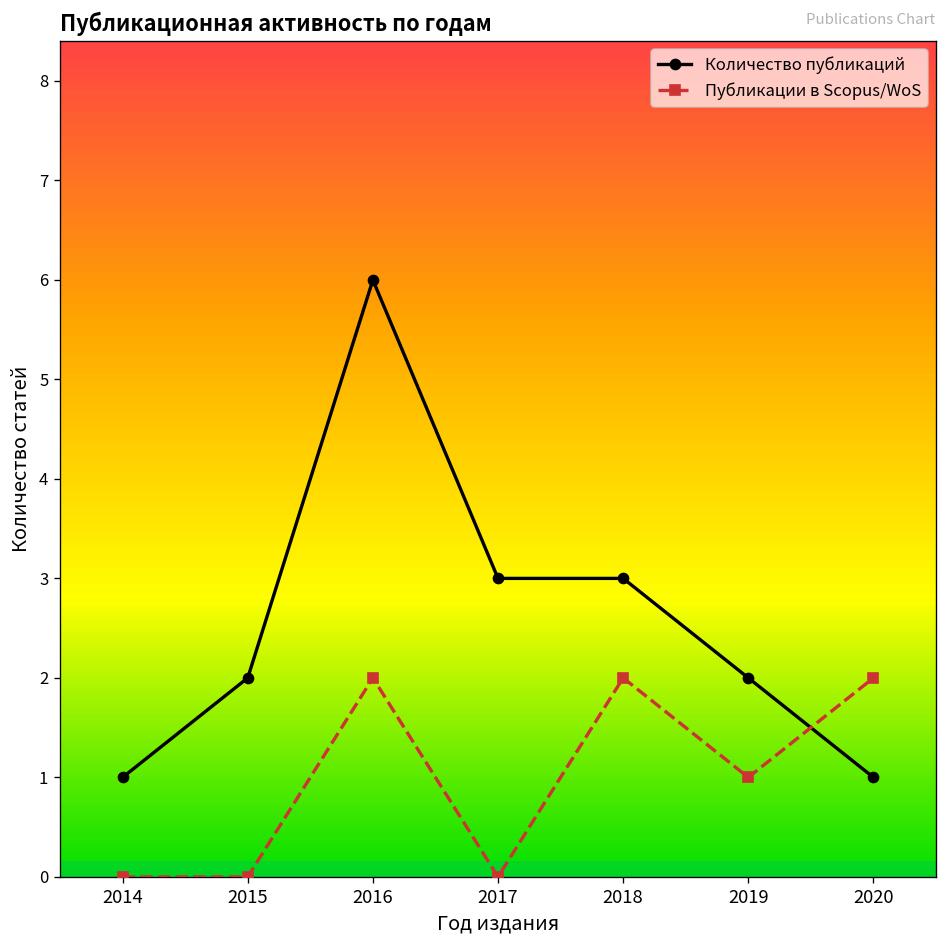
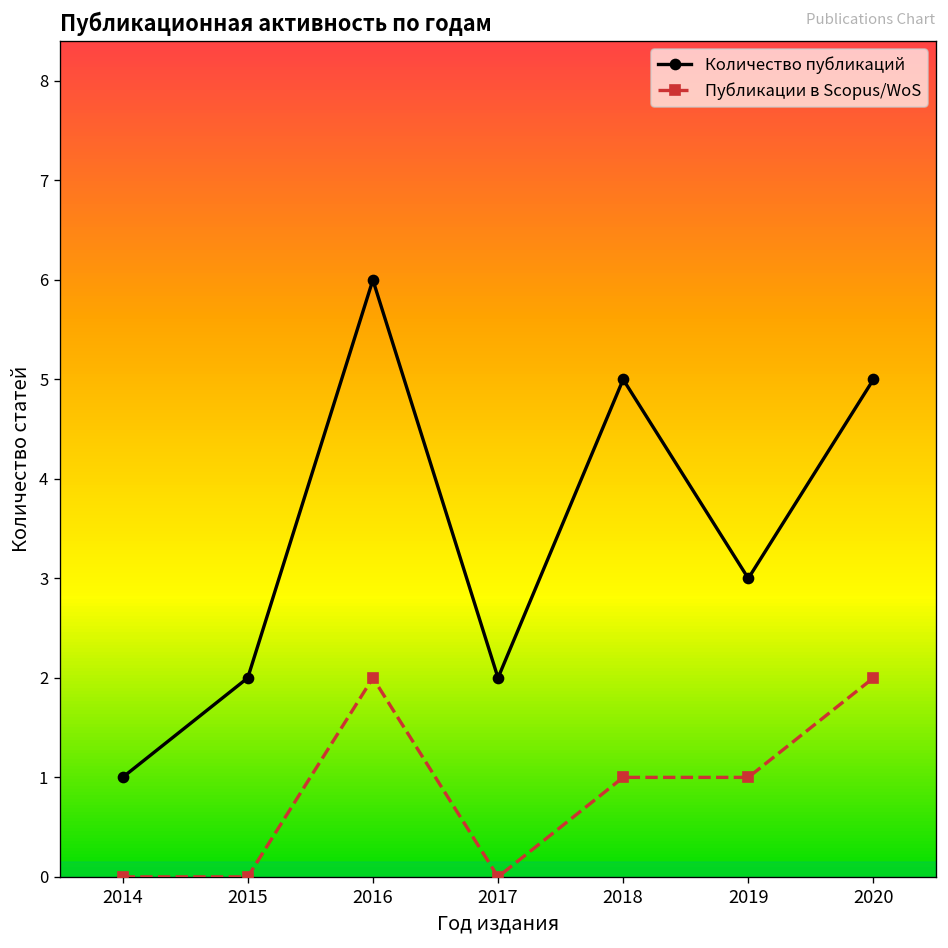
Количество публикаций, 2017: 3 -> 2
Количество публикаций, 2018: 3 -> 5
Публикации в Scopus/WoS, 2018: 2 -> 1
Количество публикаций, 2019: 2 -> 3
Количество публикаций, 2020: 1 -> 5
